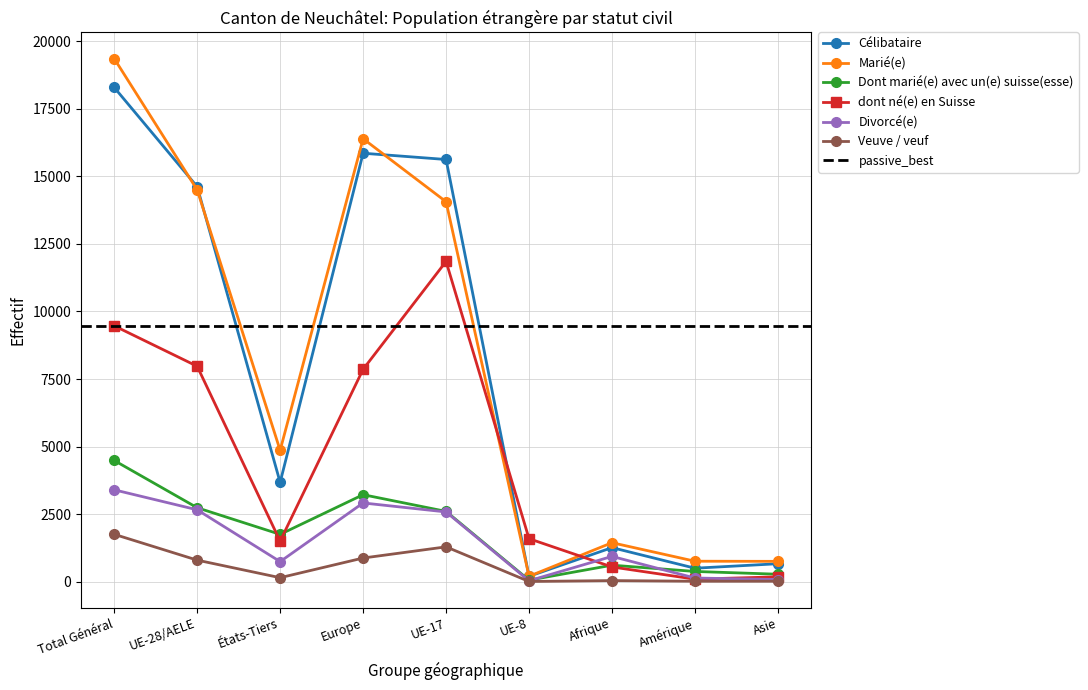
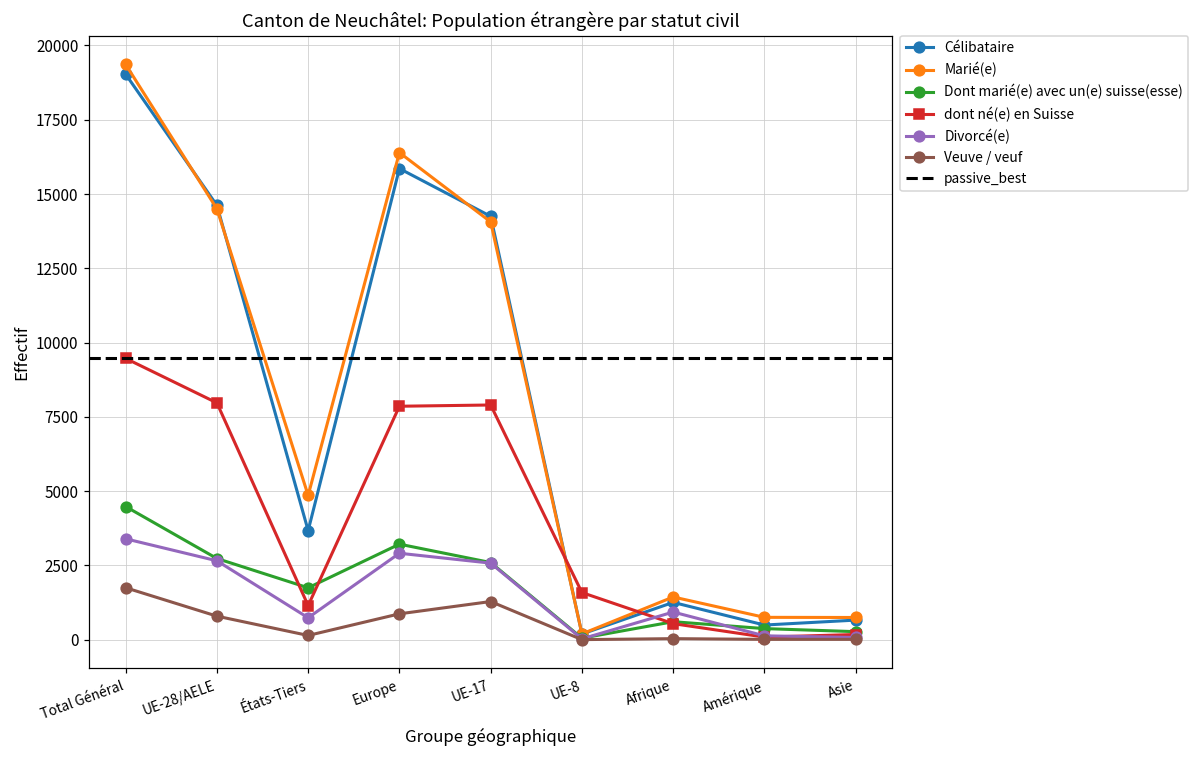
Célibataire, Total Général: 18300 -> 19000
dont né(e) en Suisse, États-Tiers: 1500 -> 1200
Célibataire, UE-17: 15600 -> 14300
dont né(e) en Suisse, UE-17: 11900 -> 7900
